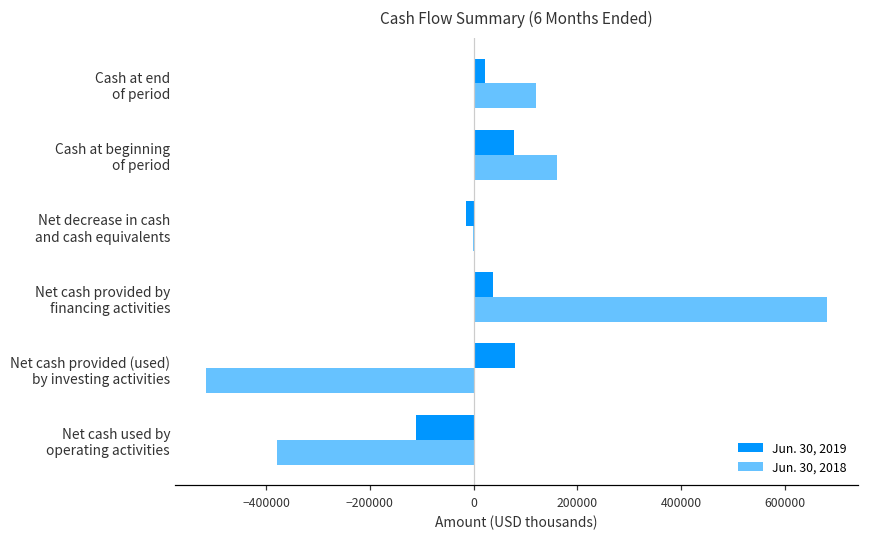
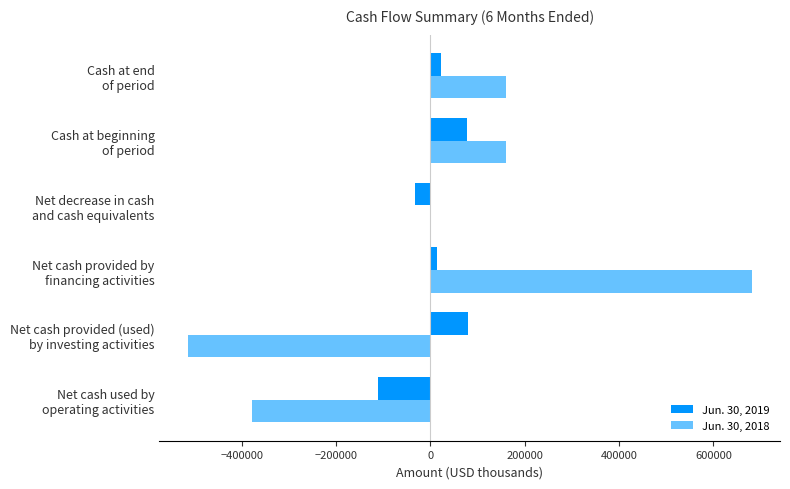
Jun. 30, 2018, Cash at end of period: 120000 -> 160000
Jun. 30, 2019, Net decrease in cash and cash equivalents: -10000 -> -30000
Jun. 30, 2019, Net cash provided by financing activities: 40000 -> 10000
